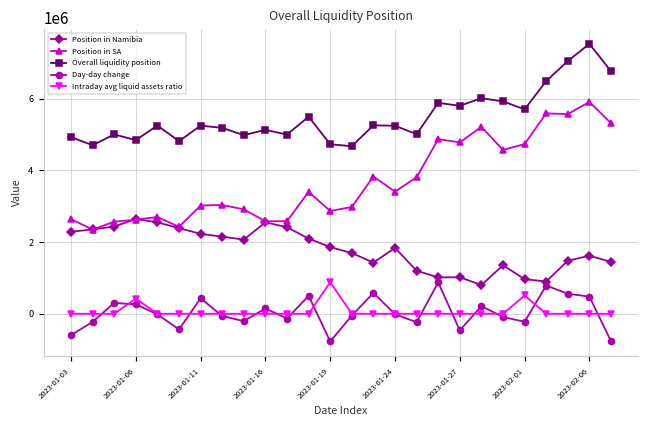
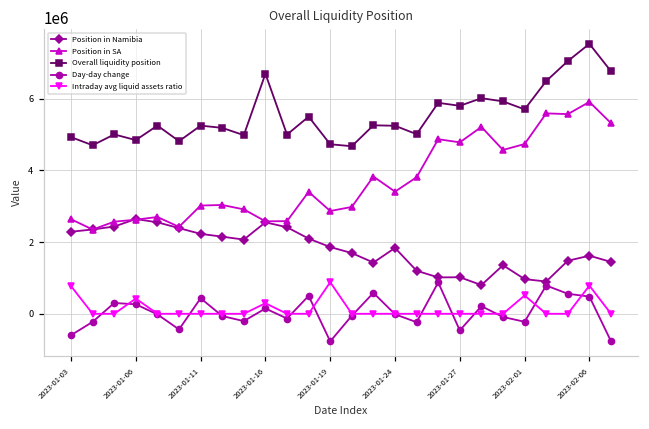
Intraday avg liquid assets ratio, 2023-01-03: 0 -> 800000
Overall liquidity position, 2023-01-16: 5100000 -> 6700000
Intraday avg liquid assets ratio, 2023-01-16: 0 -> 300000
Intraday avg liquid assets ratio, 2023-02-06: 0 -> 800000
